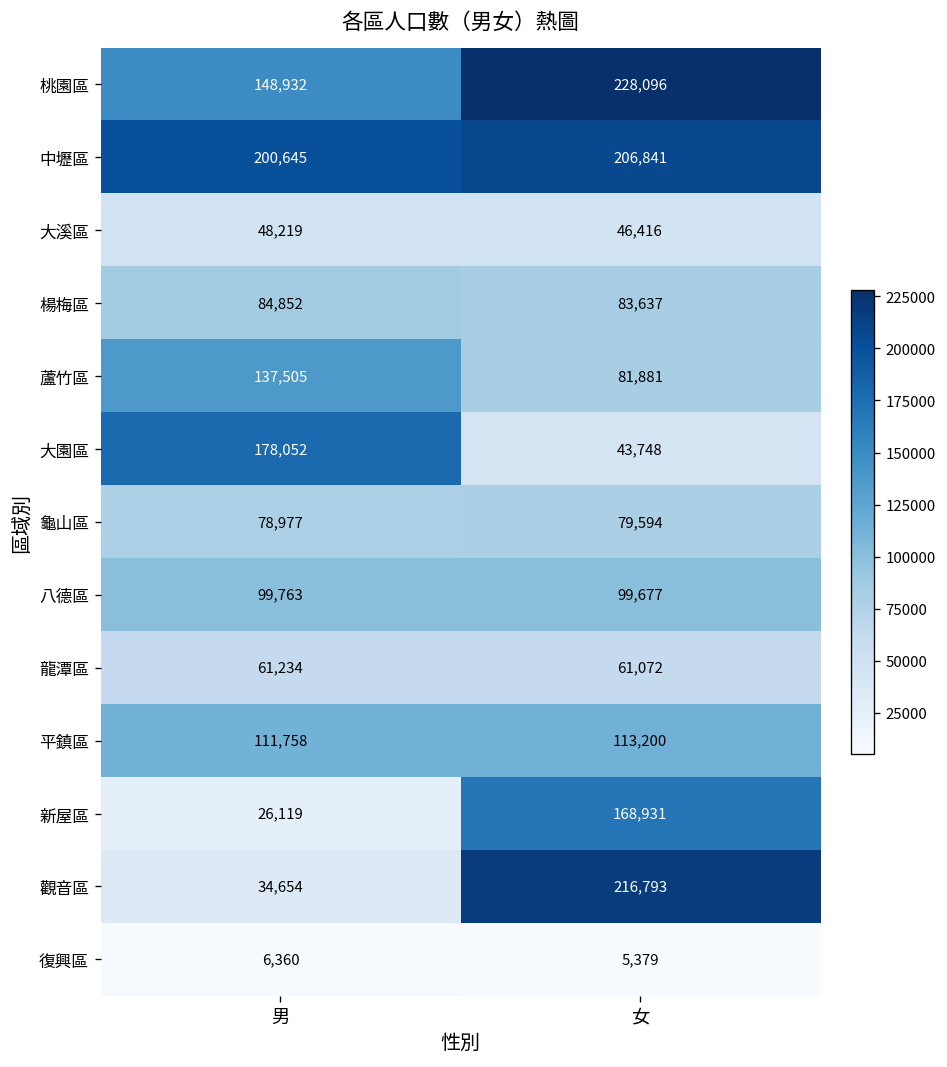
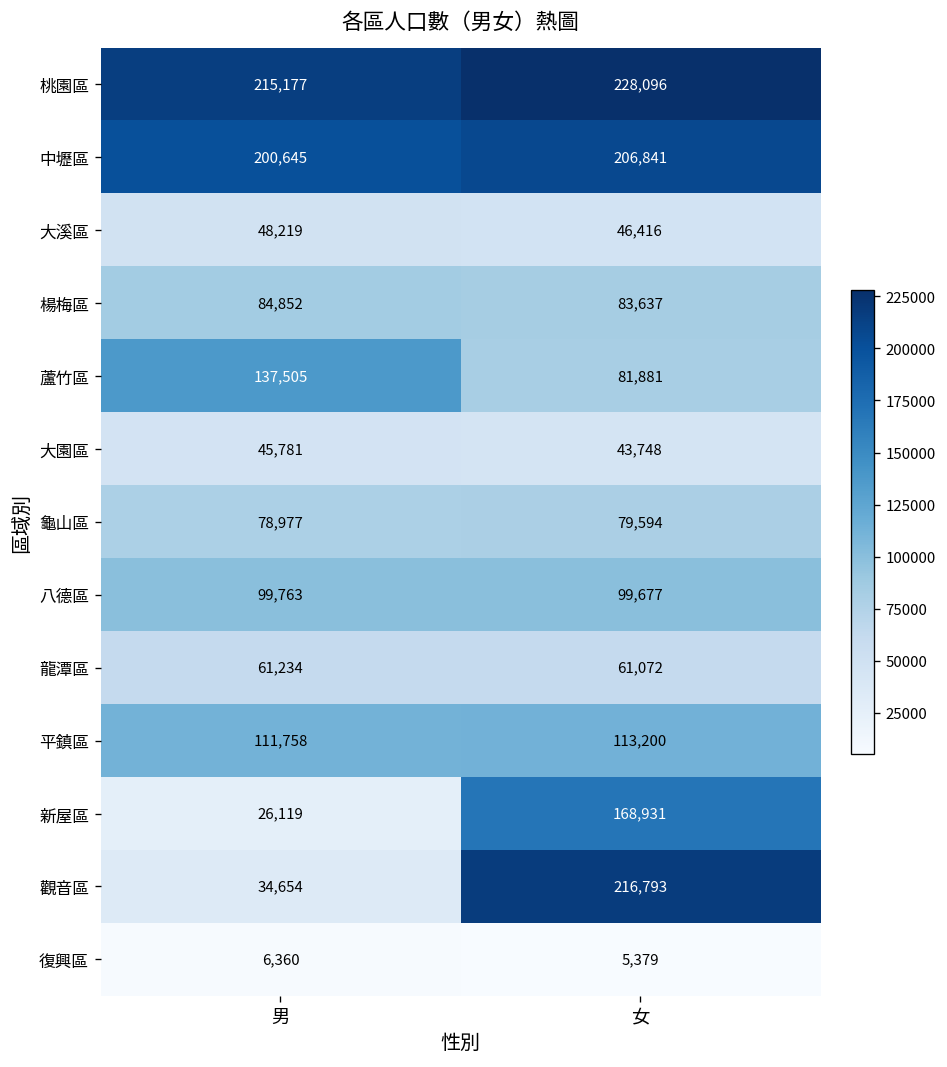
桃園區, 男: 148,932 -> 215,177
大園區, 男: 178,052 -> 45,781
